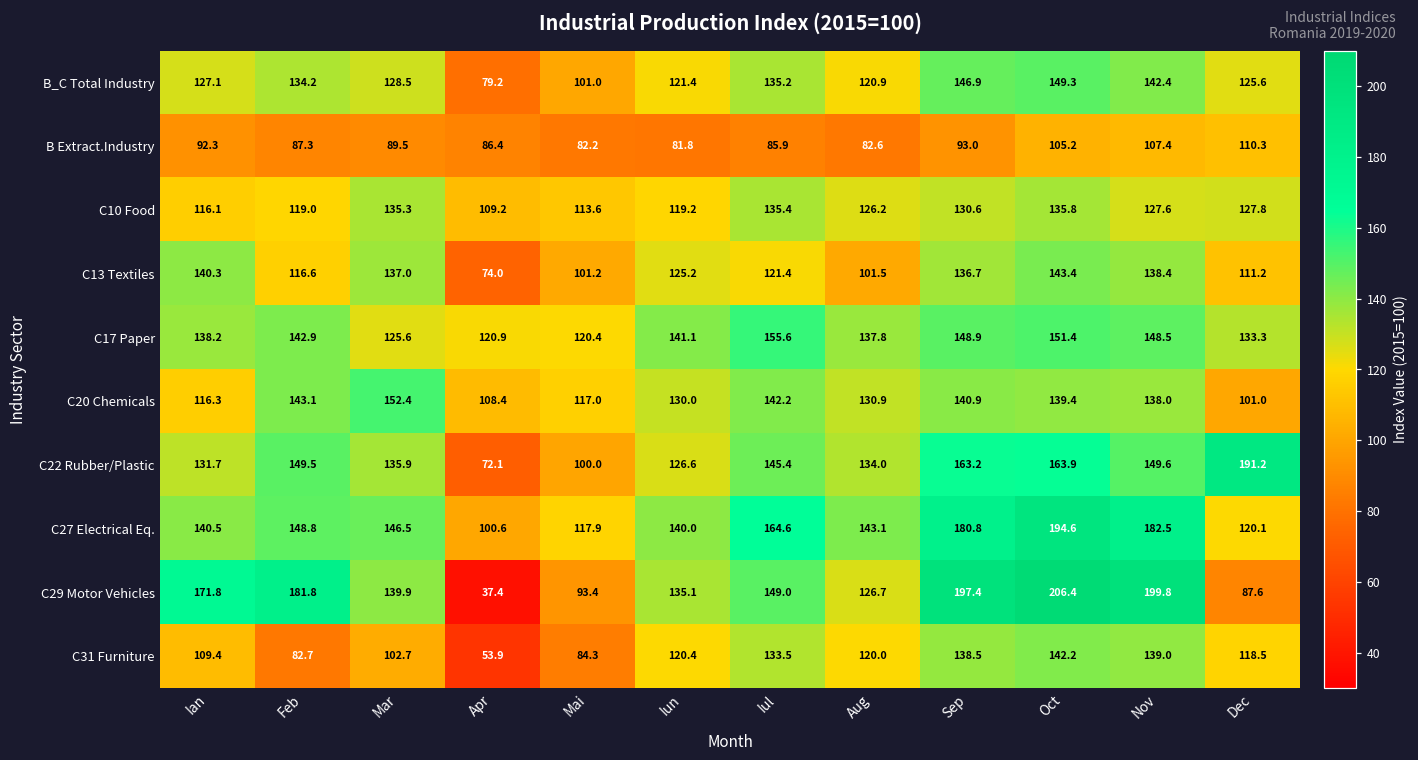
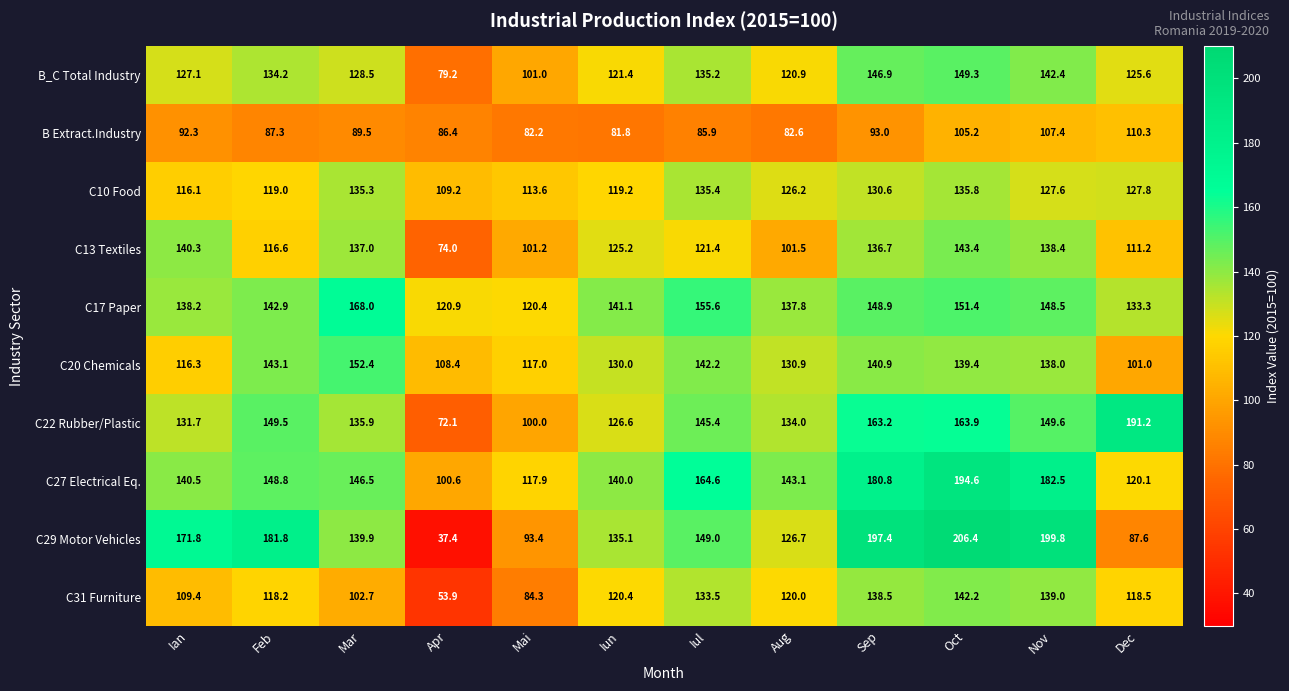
C17 Paper, Mar: 125.6 -> 168.0
C31 Furniture, Feb: 82.7 -> 118.2
